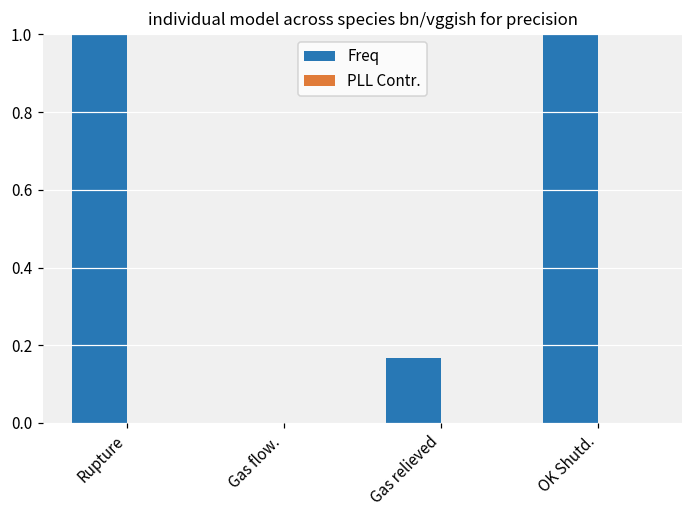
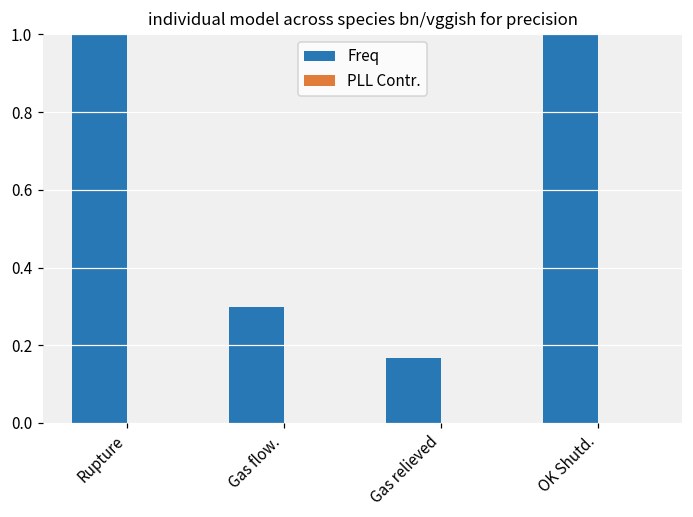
Freq, Gas flow.: 0.00 -> 0.30
